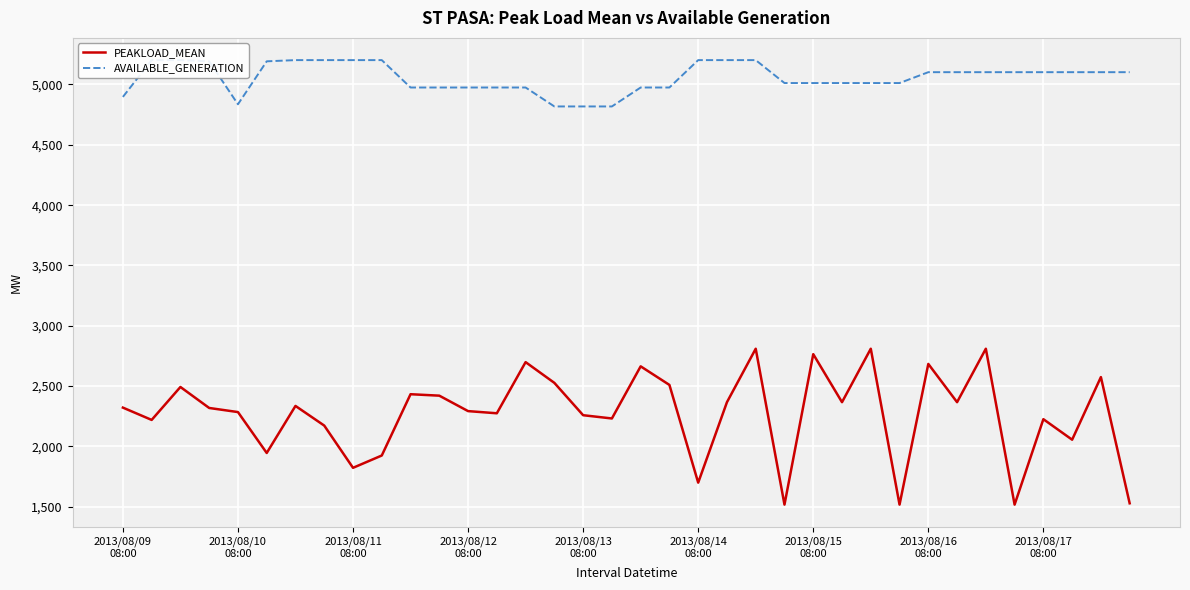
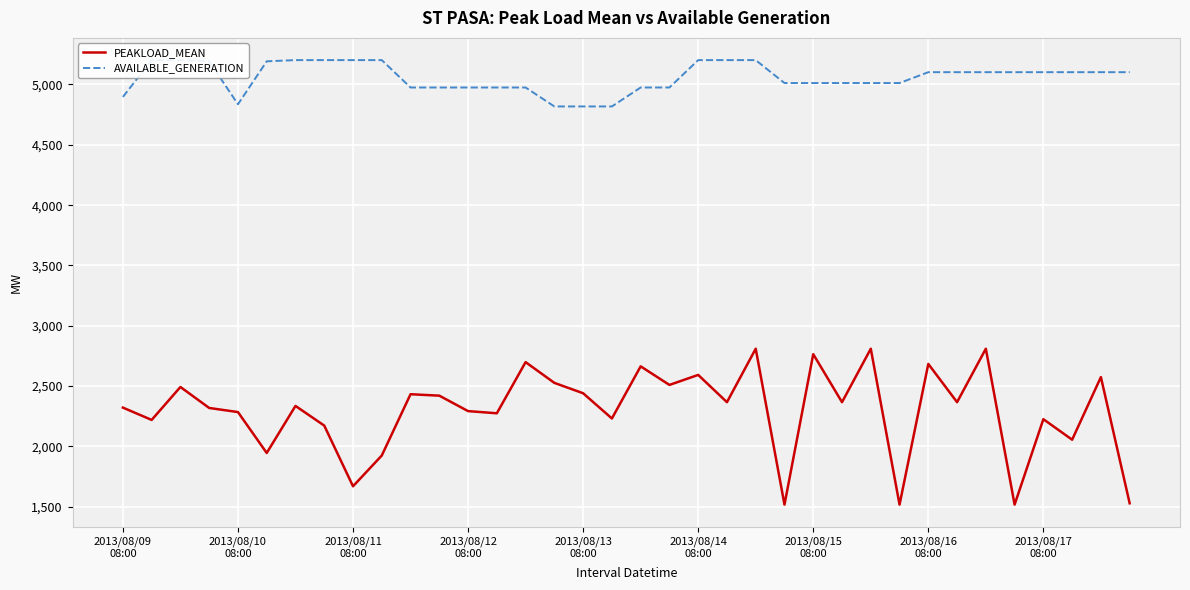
PEAKLOAD_MEAN, 2013/08/11 08:00: 1,820 -> 1,670
PEAKLOAD_MEAN, 2013/08/13 08:00: 2,260 -> 2,440
PEAKLOAD_MEAN, 2013/08/14 08:00: 1,700 -> 2,590
